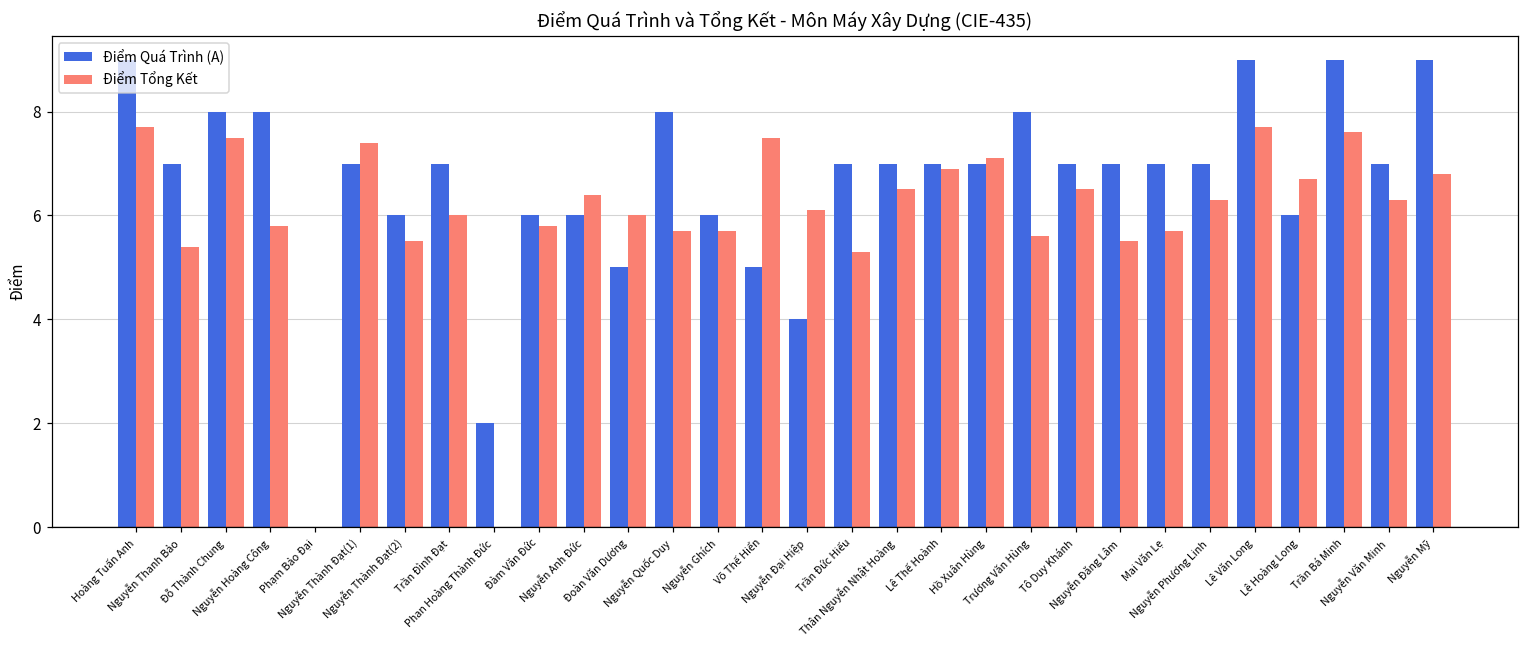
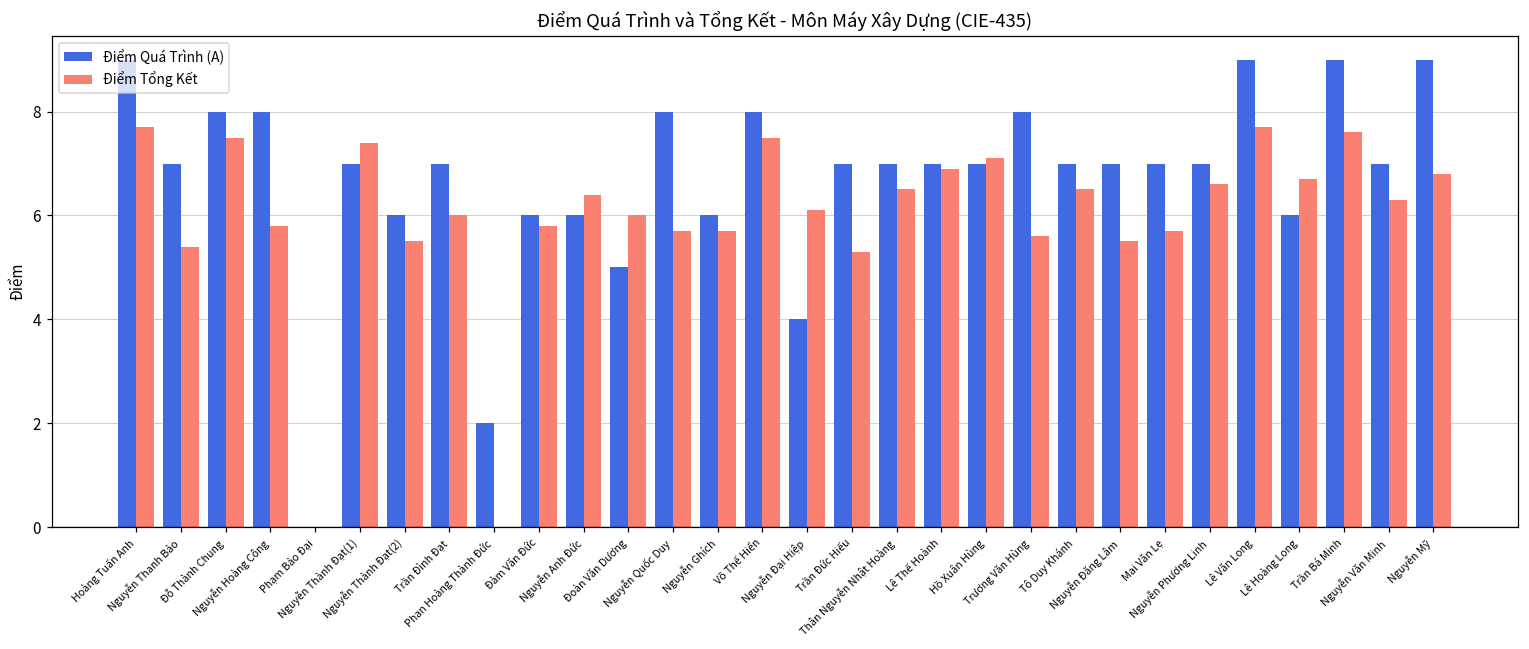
Điểm Quá Trình (A), Võ Thế Hiển: 5 -> 8
Điểm Tổng Kết, Nguyễn Phương Linh: 6.3 -> 6.6
